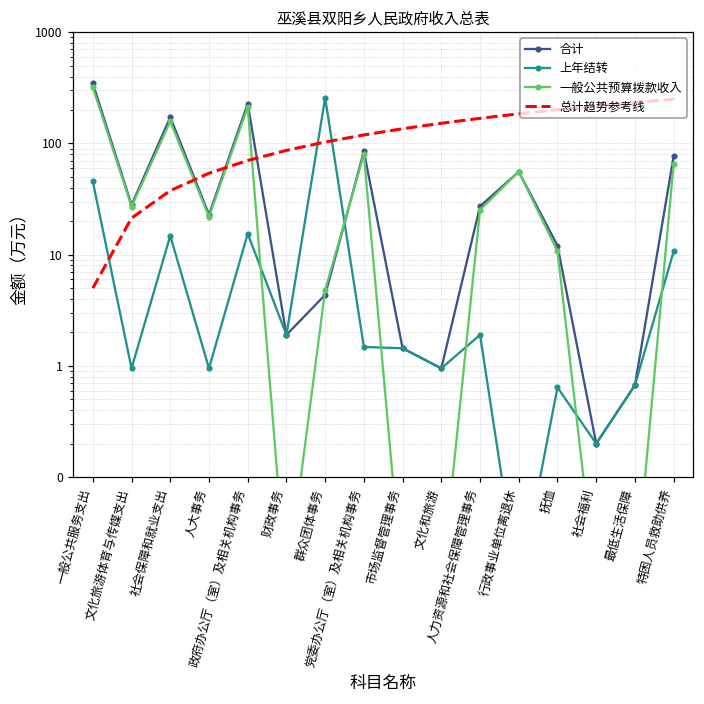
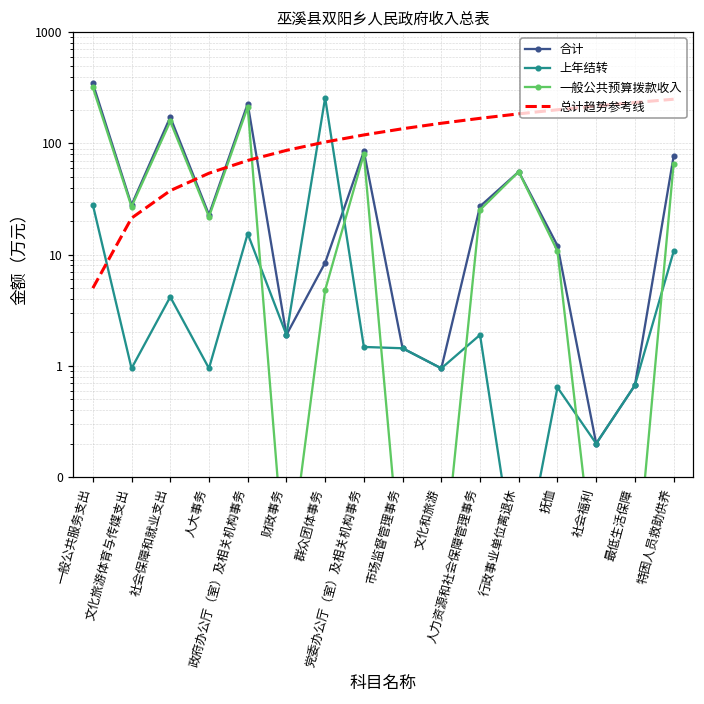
上年结转, 一般公共服务支出: 50 -> 28
上年结转, 社会保障和就业支出: 15 -> 4.2
合计, 群众团体事务: 4.4 -> 8
